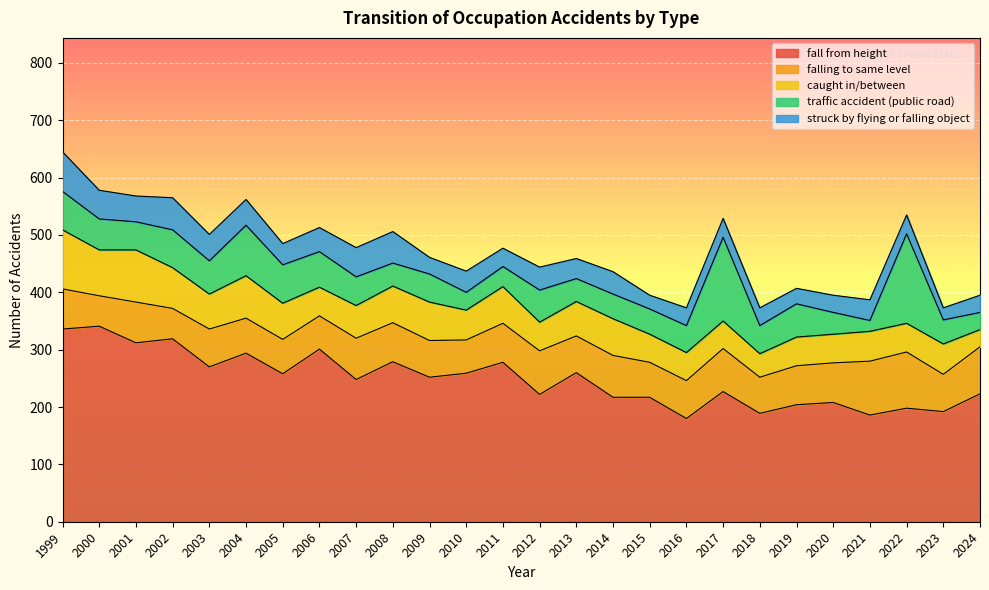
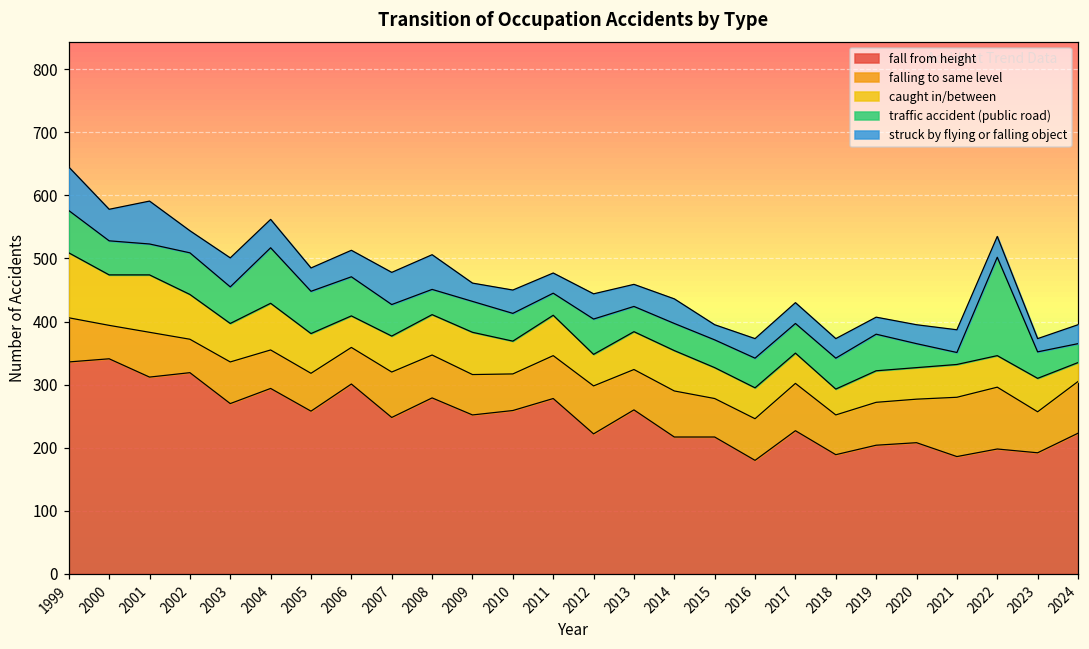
struck by flying or falling object, 2001: 50 -> 70
struck by flying or falling object, 2002: 60 -> 40
traffic accident (public road), 2010: 30 -> 40
traffic accident (public road), 2017: 150 -> 50
